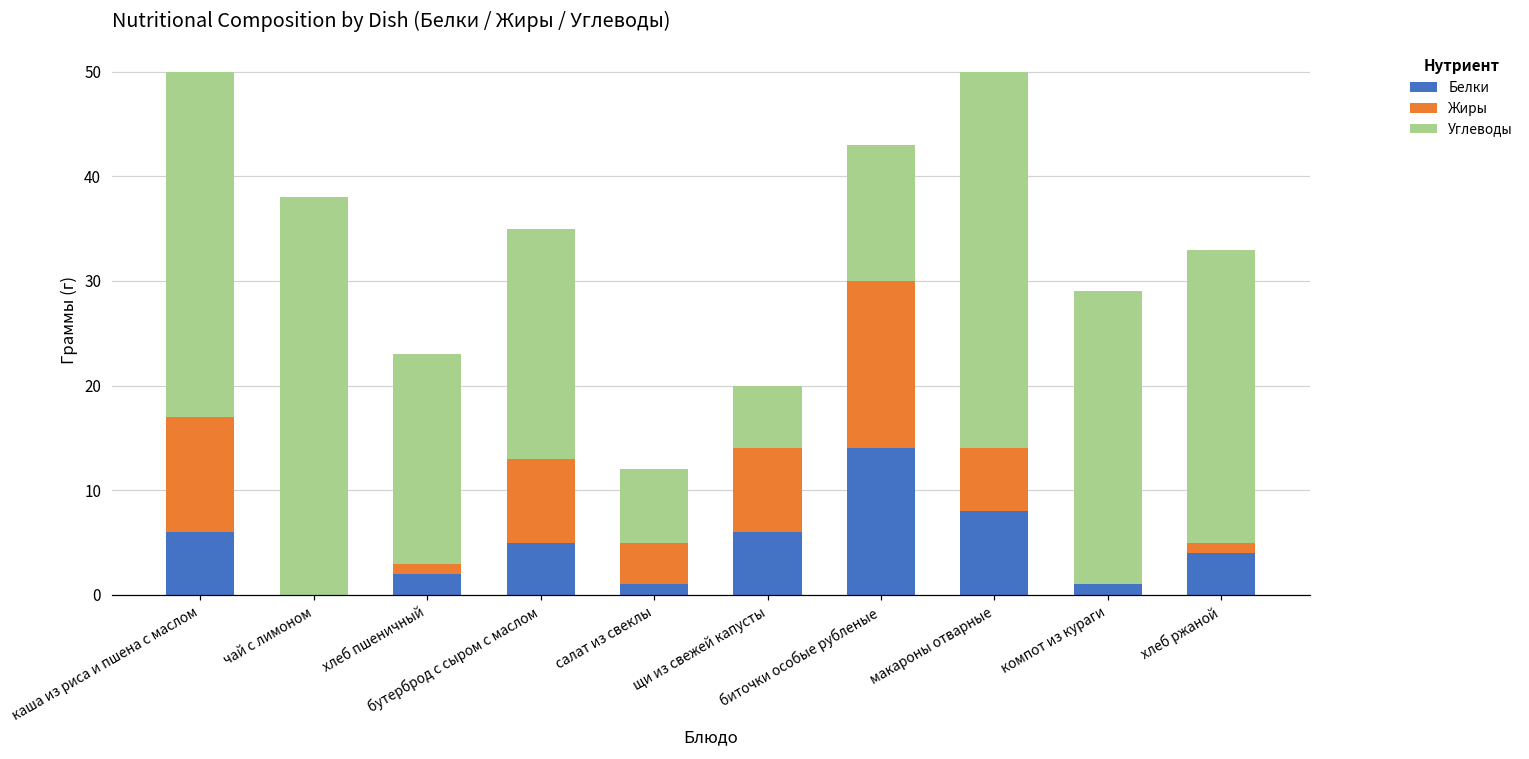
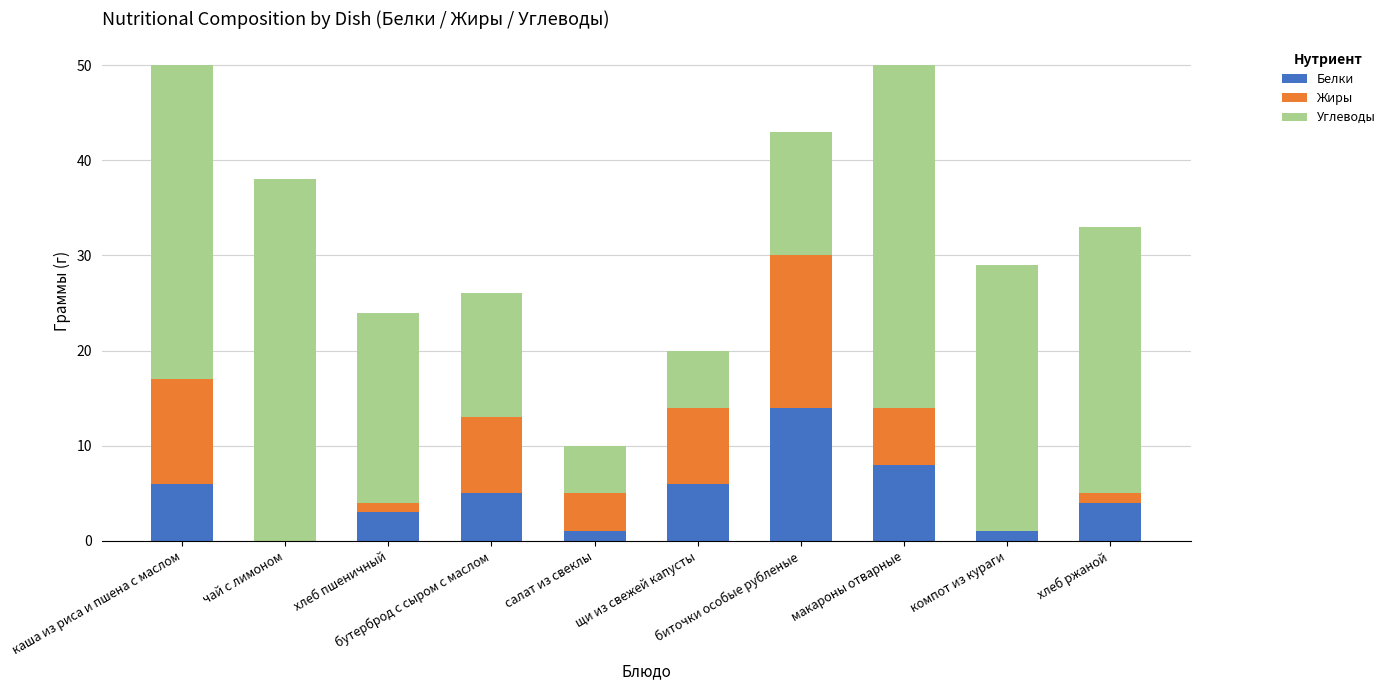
Белки, хлеб пшеничный: 2 -> 3
Углеводы, бутерброд с сыром с маслом: 22 -> 13
Углеводы, салат из свеклы: 7 -> 5
